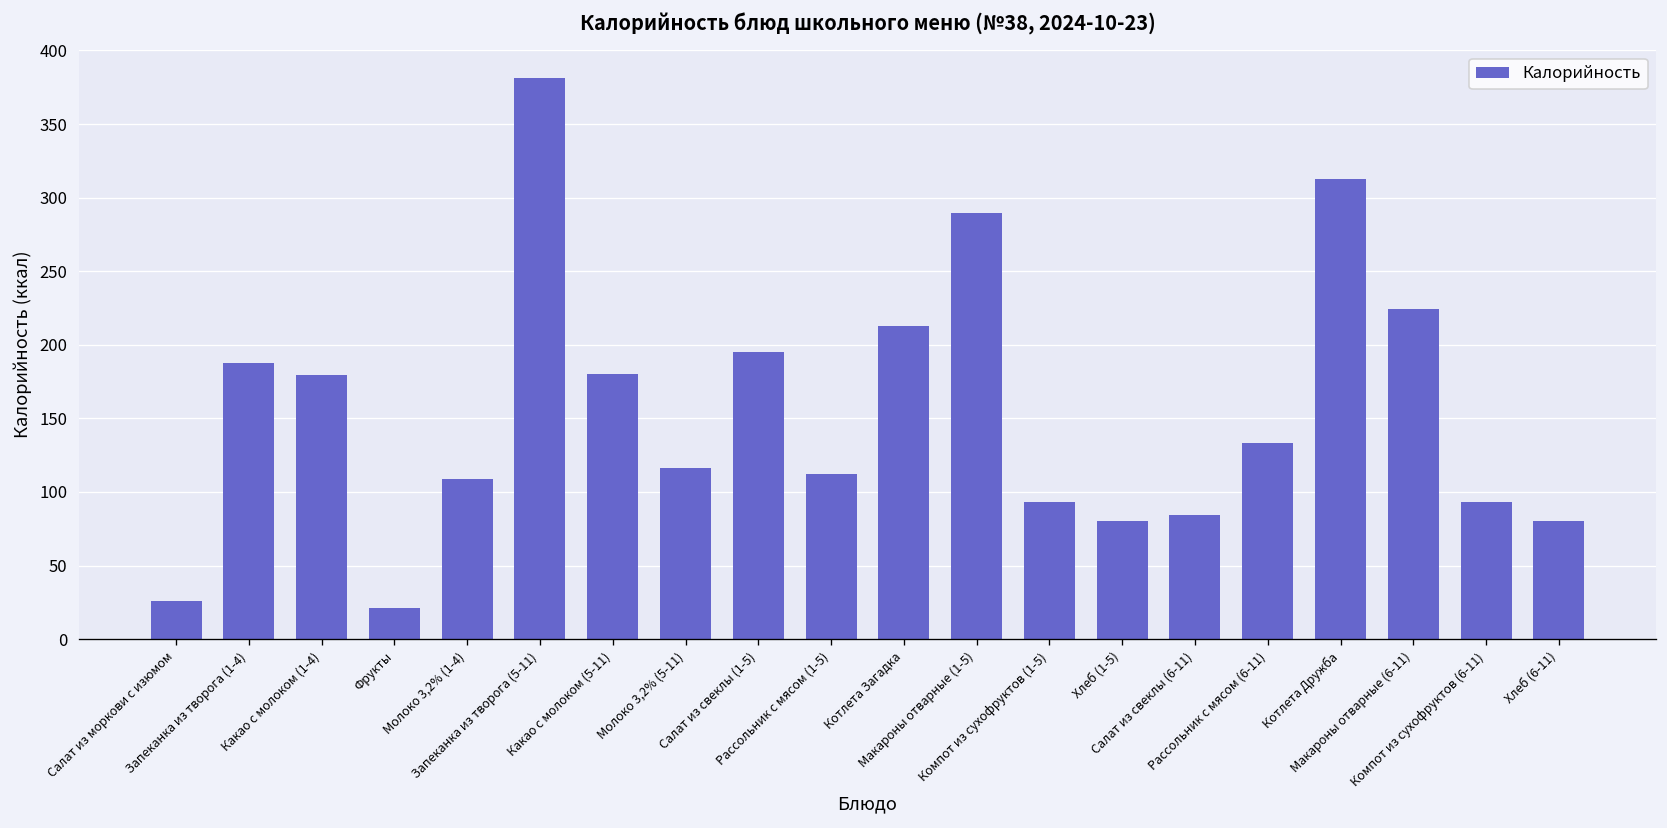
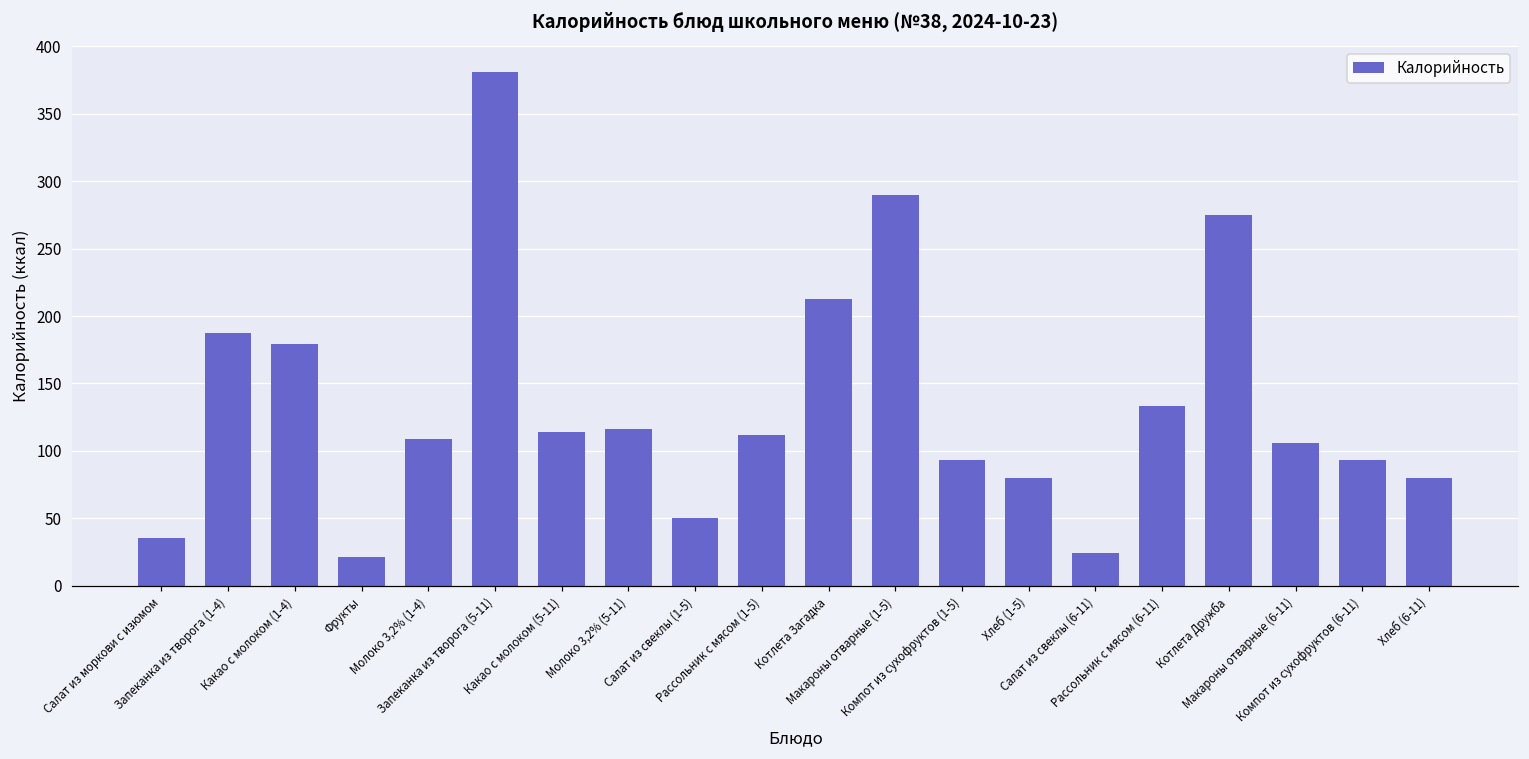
Салат из моркови с изюмом: 26 -> 35
Какао с молоком (5-11): 180 -> 114
Салат из свеклы (1-5): 195 -> 50
Салат из свеклы (6-11): 84 -> 25
Котлета Дружба: 312 -> 275
Макароны отварные (6-11): 224 -> 106
